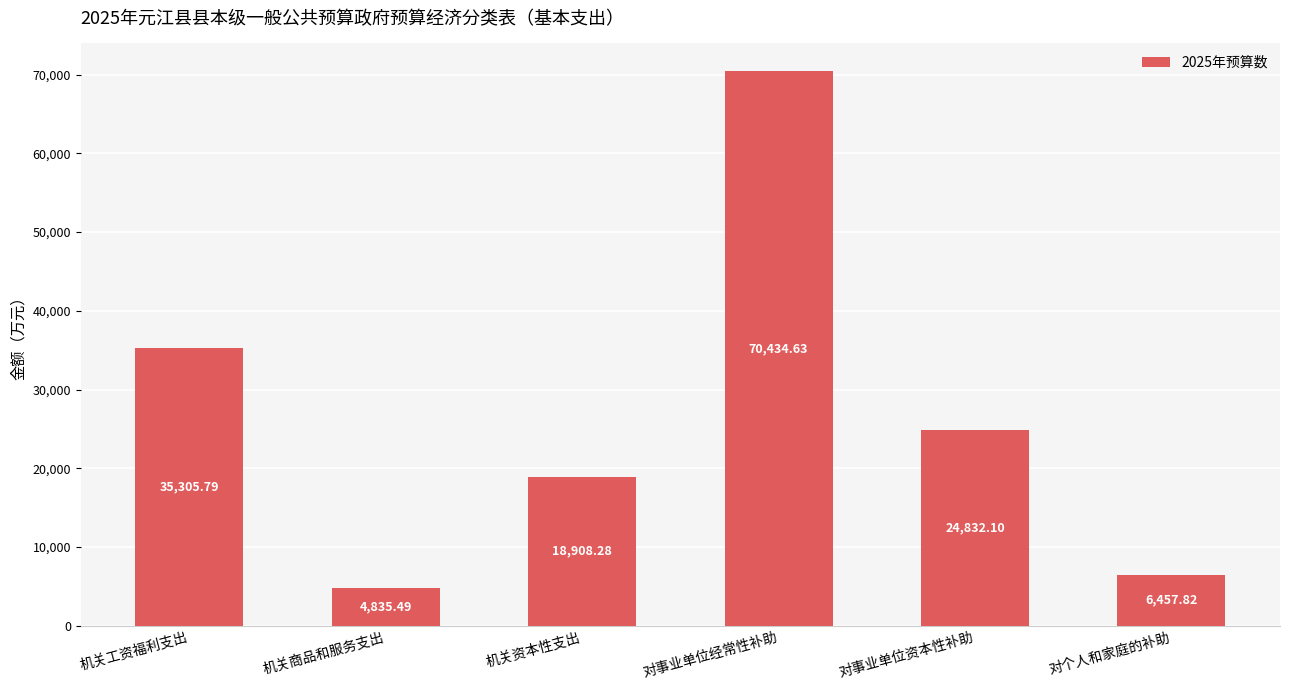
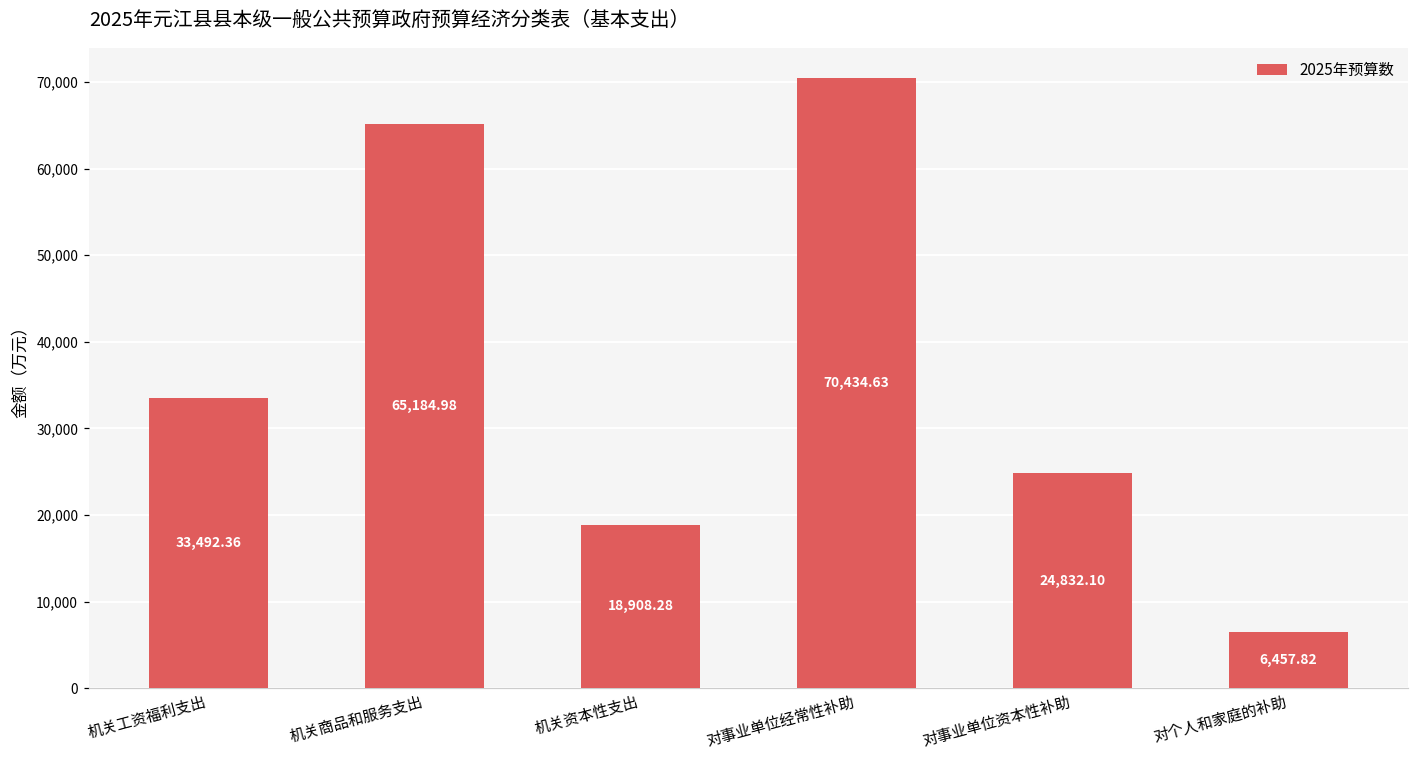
机关工资福利支出: 35,305.79 -> 33,492.36
机关商品和服务支出: 4,835.49 -> 65,184.98
